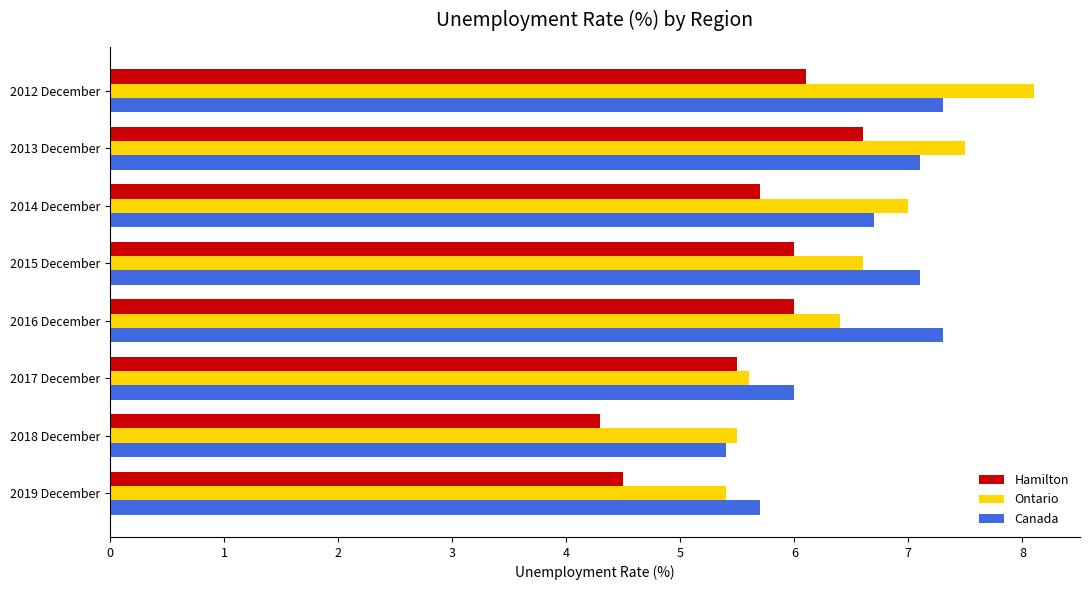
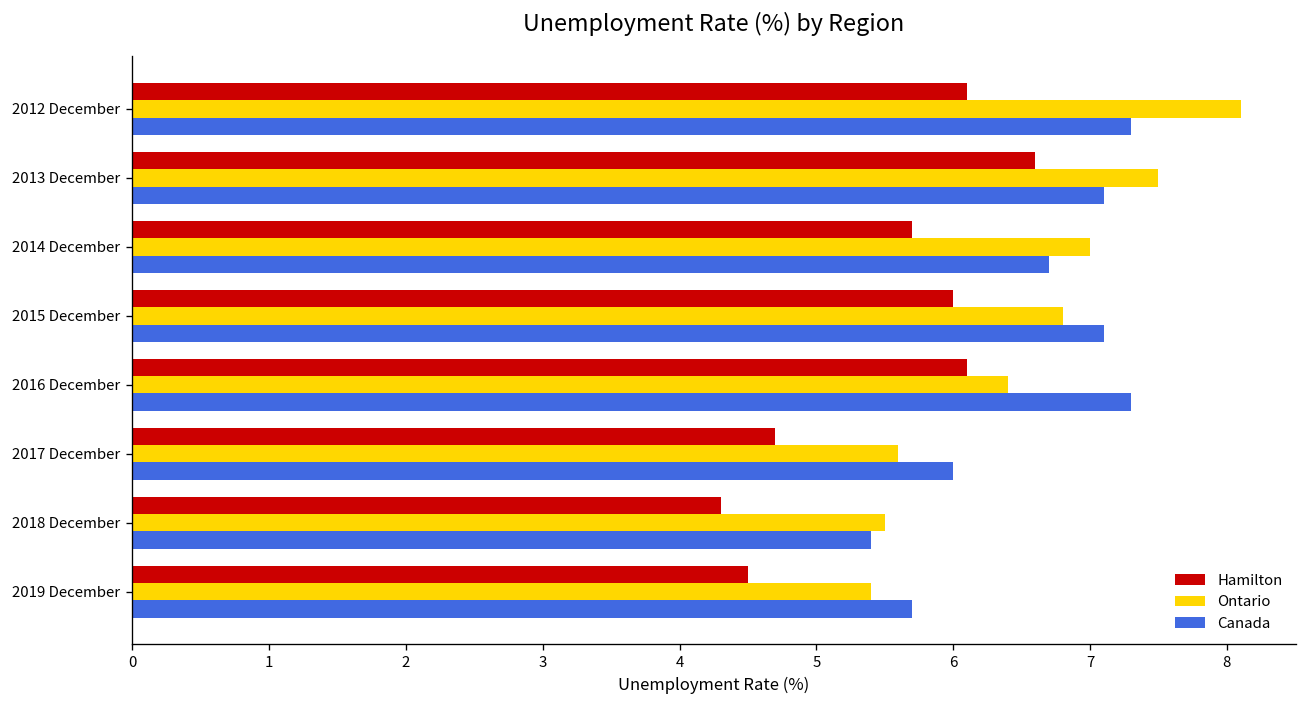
Ontario, 2015 December: 6.6 -> 6.8
Hamilton, 2016 December: 6.0 -> 6.1
Hamilton, 2017 December: 5.5 -> 4.7
